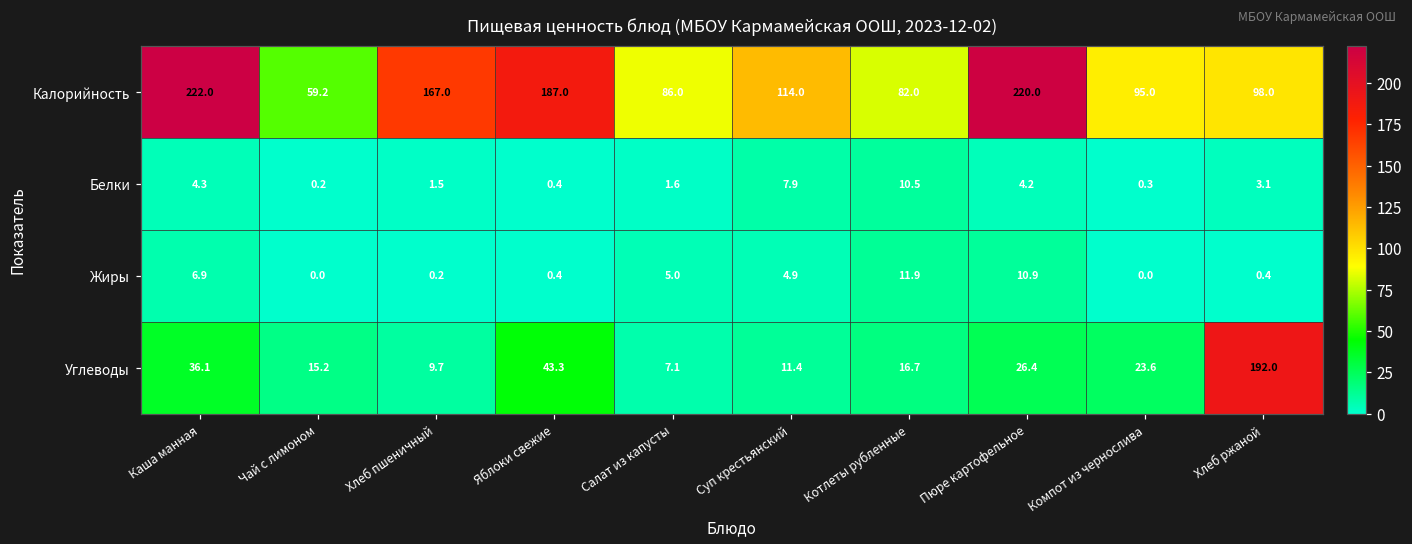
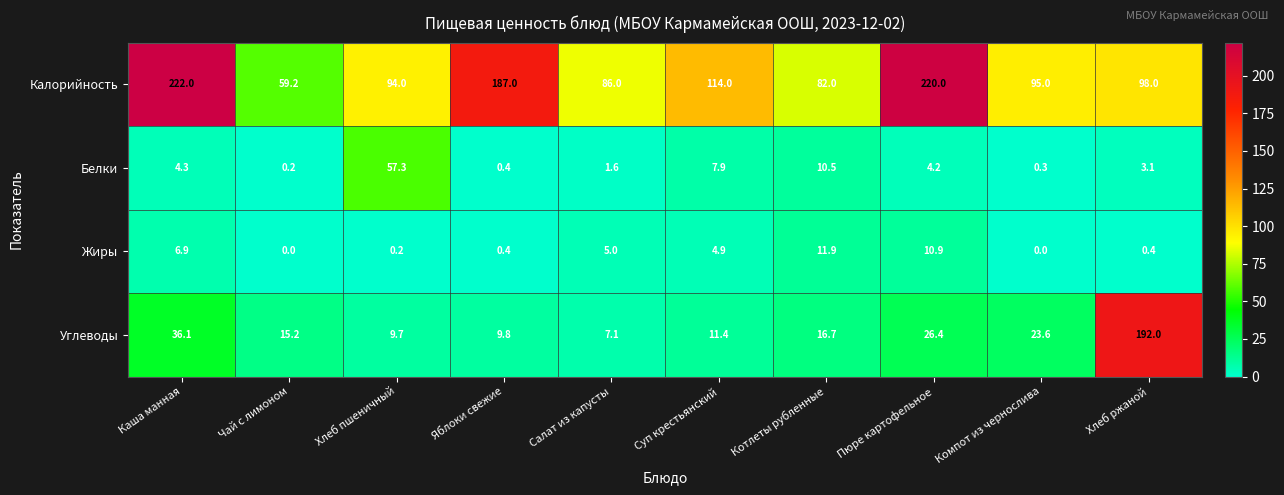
Калорийность, Хлеб пшеничный: 167.0 -> 94.0
Белки, Хлеб пшеничный: 1.5 -> 57.3
Углеводы, Яблоки свежие: 43.3 -> 9.8
